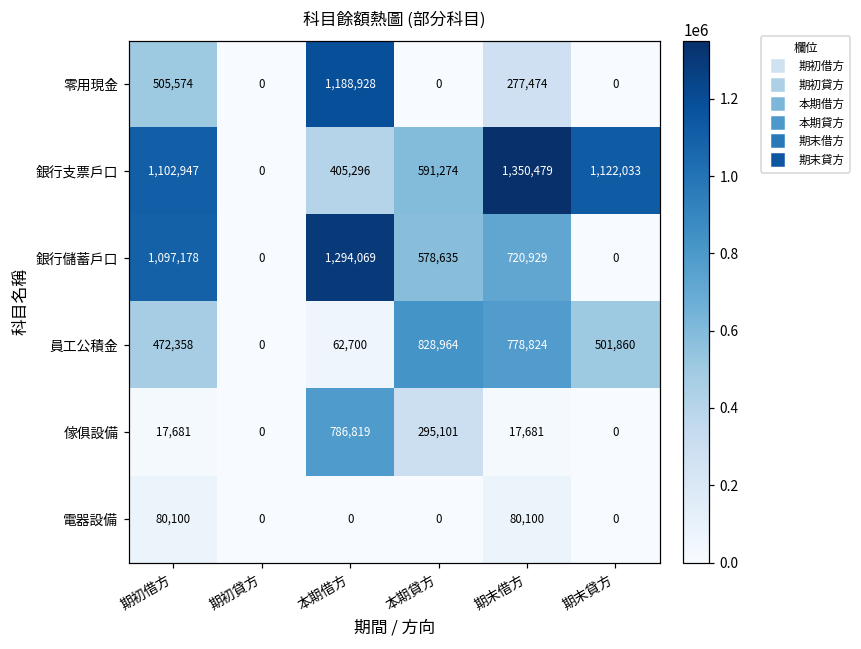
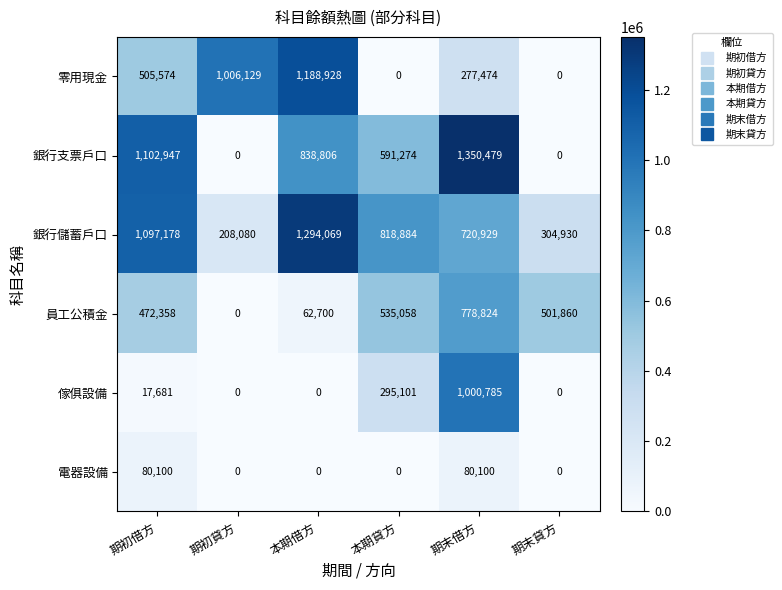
零用現金, 期初貸方: 0 -> 1,006,129
銀行支票戶口, 本期借方: 405,296 -> 838,806
銀行支票戶口, 期末貸方: 1,122,033 -> 0
銀行儲蓄戶口, 期初貸方: 0 -> 208,080
銀行儲蓄戶口, 本期貸方: 578,635 -> 818,884
銀行儲蓄戶口, 期末貸方: 0 -> 304,930
員工公積金, 本期貸方: 828,964 -> 535,058
傢俱設備, 本期借方: 786,819 -> 0
傢俱設備, 期末借方: 17,681 -> 1,000,785
